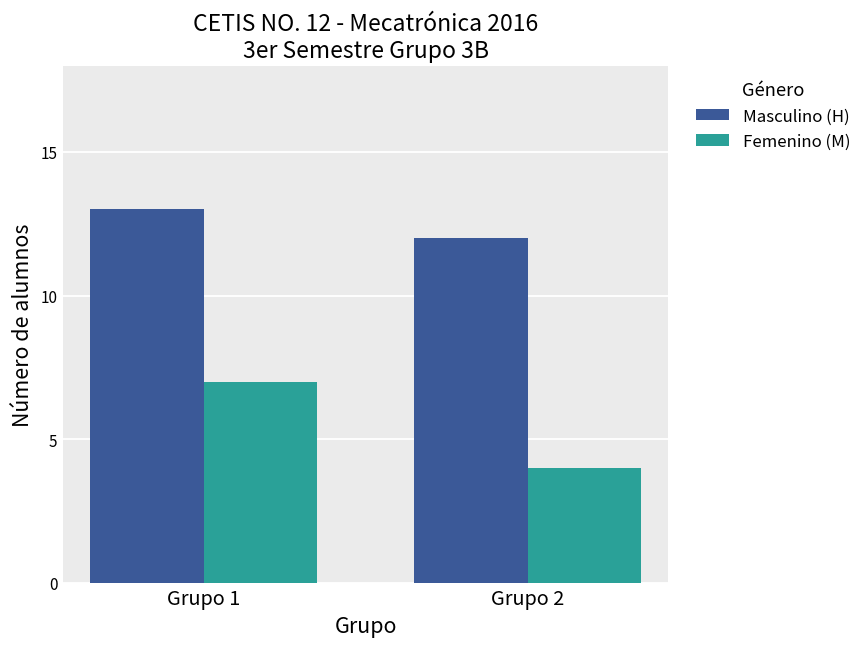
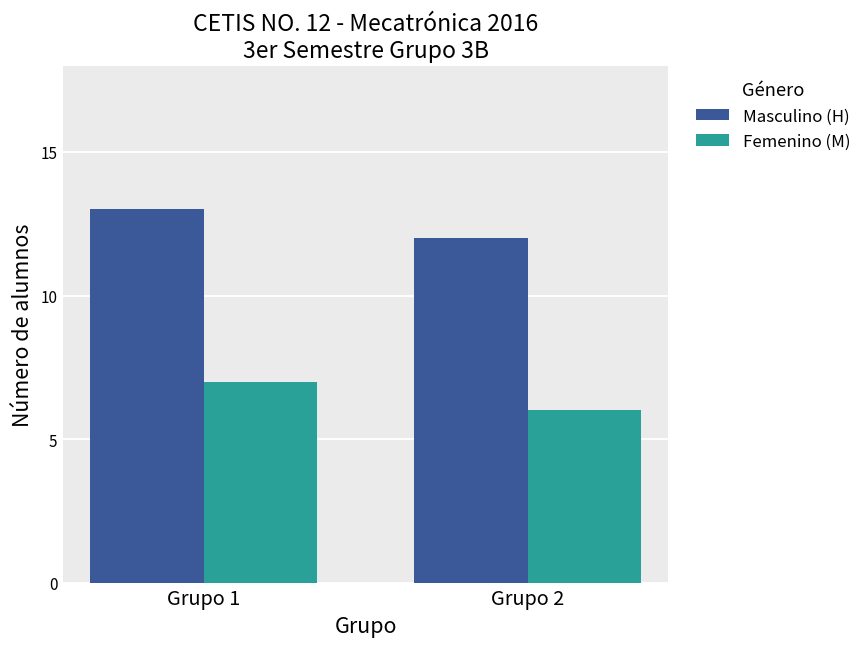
Femenino (M), Grupo 2: 4 -> 6
